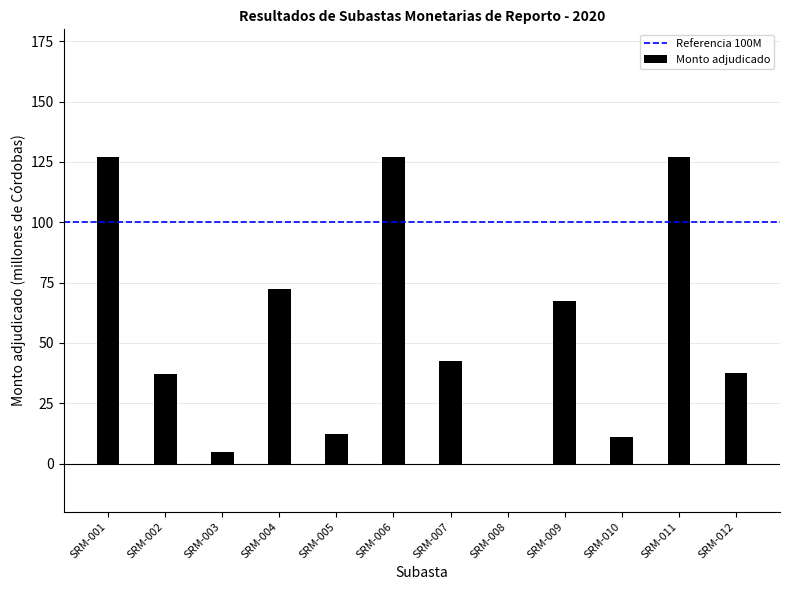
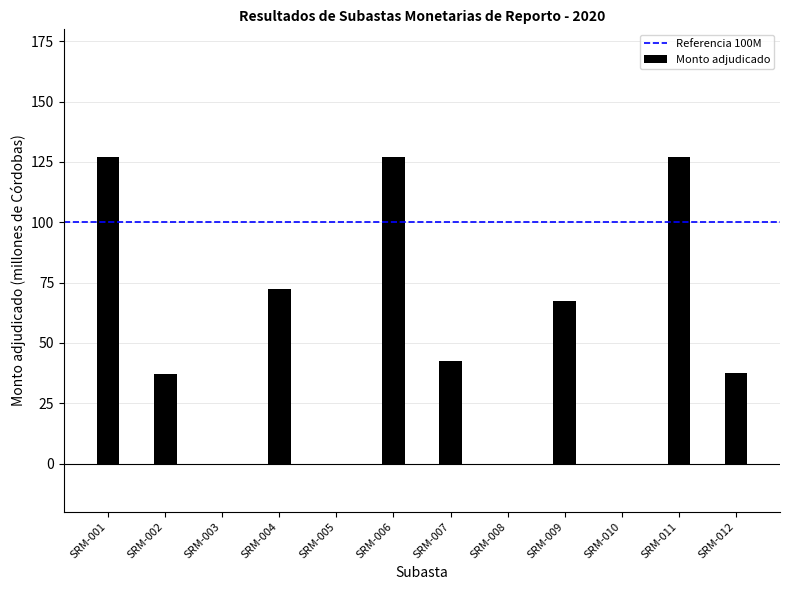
SRM-003: 5 -> 0
SRM-005: 12 -> 0
SRM-010: 11 -> 0
